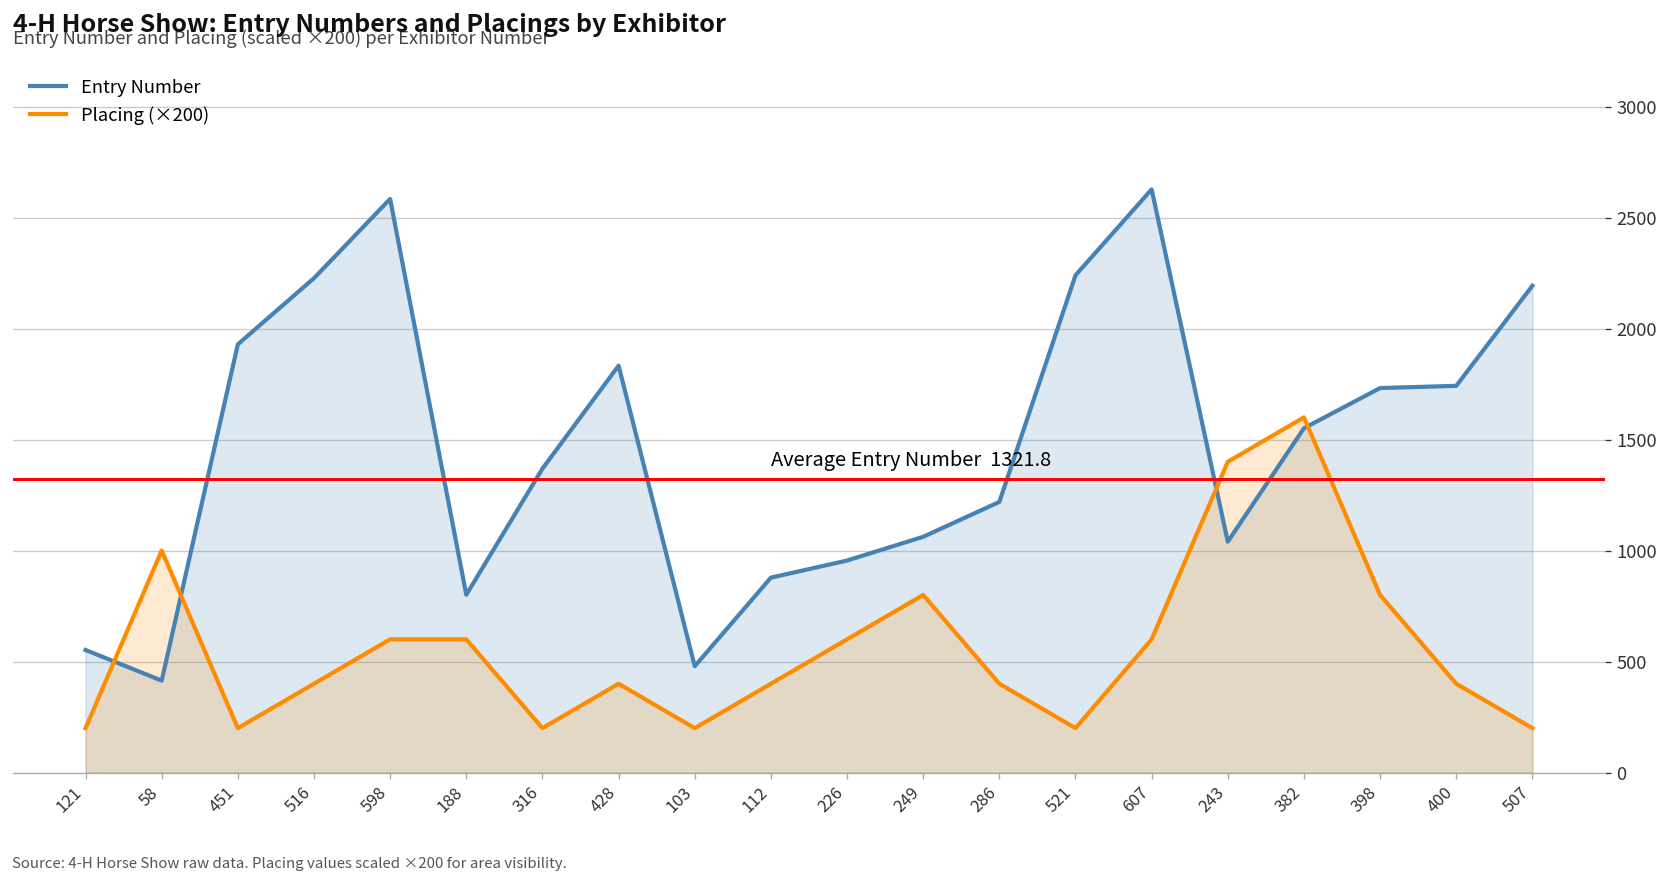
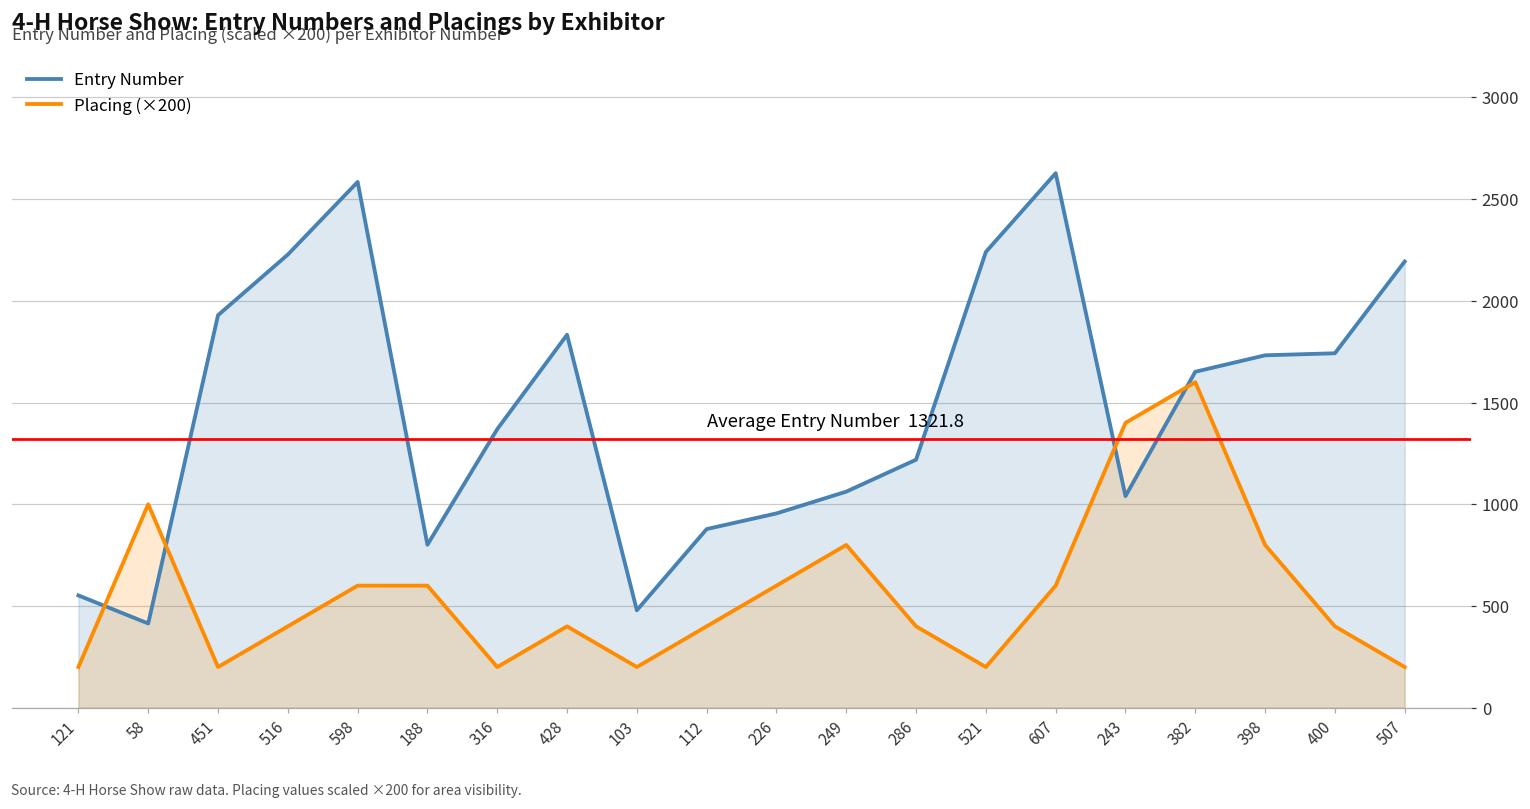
Entry Number, 382: 1550 -> 1650
